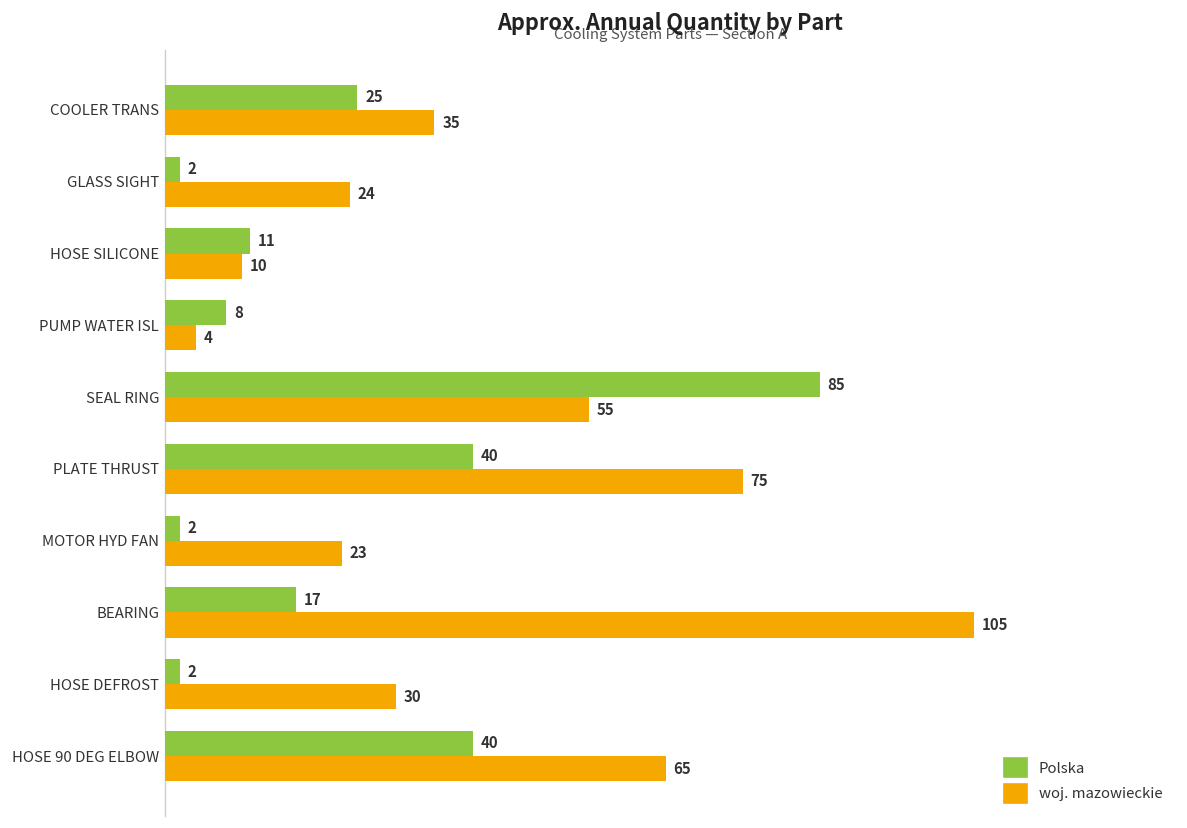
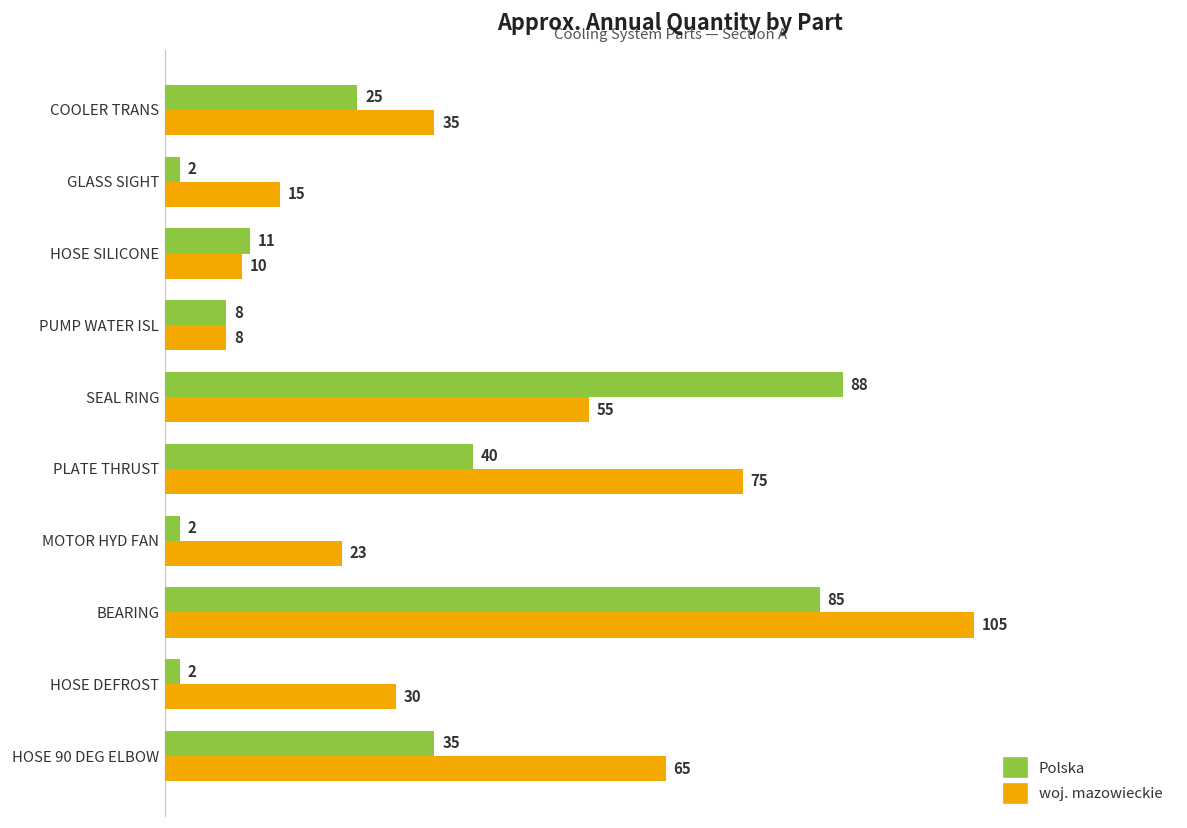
woj. mazowieckie, GLASS SIGHT: 24 -> 15
woj. mazowieckie, PUMP WATER ISL: 4 -> 8
Polska, SEAL RING: 85 -> 88
Polska, BEARING: 17 -> 85
Polska, HOSE 90 DEG ELBOW: 40 -> 35
